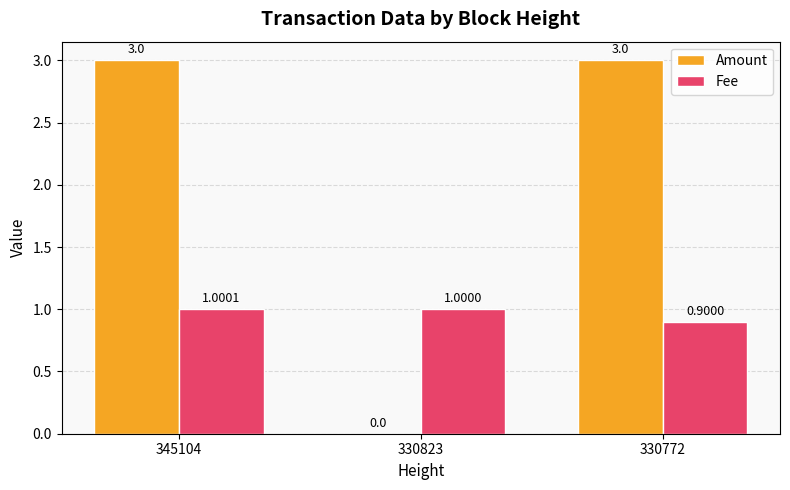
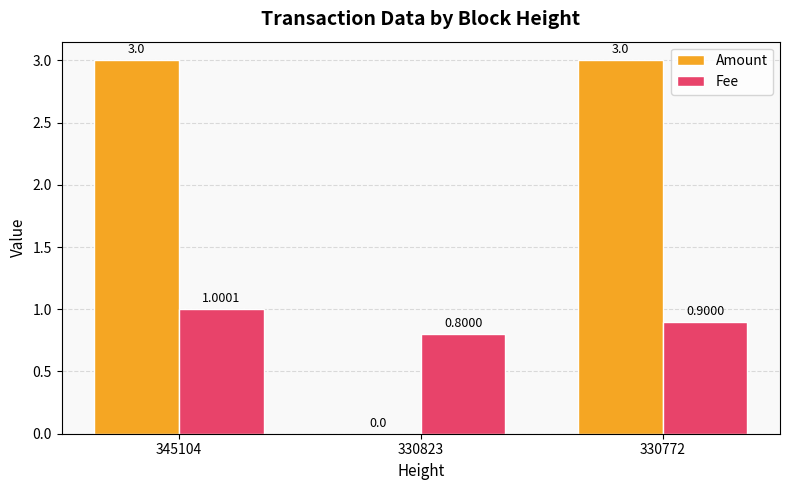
Fee, 330823: 1.0000 -> 0.8000
